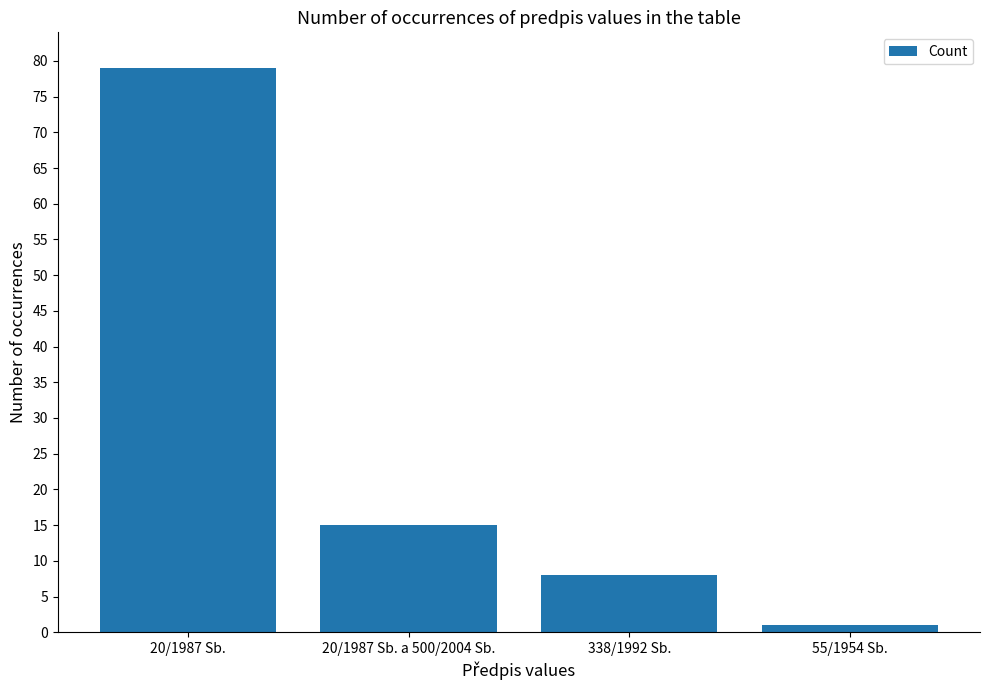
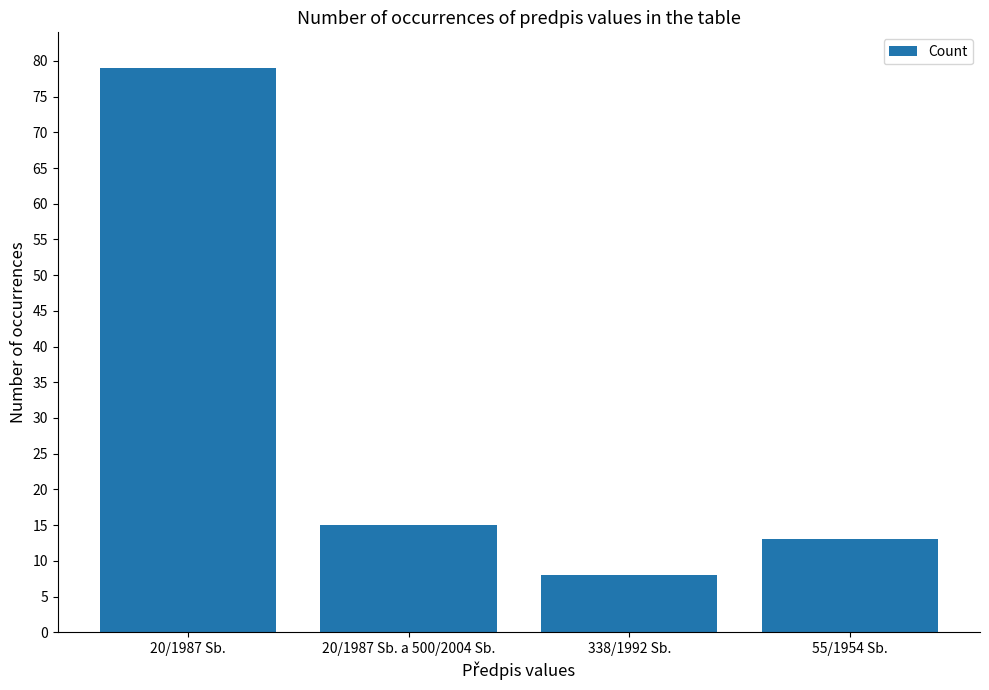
55/1954 Sb.: 1 -> 13
